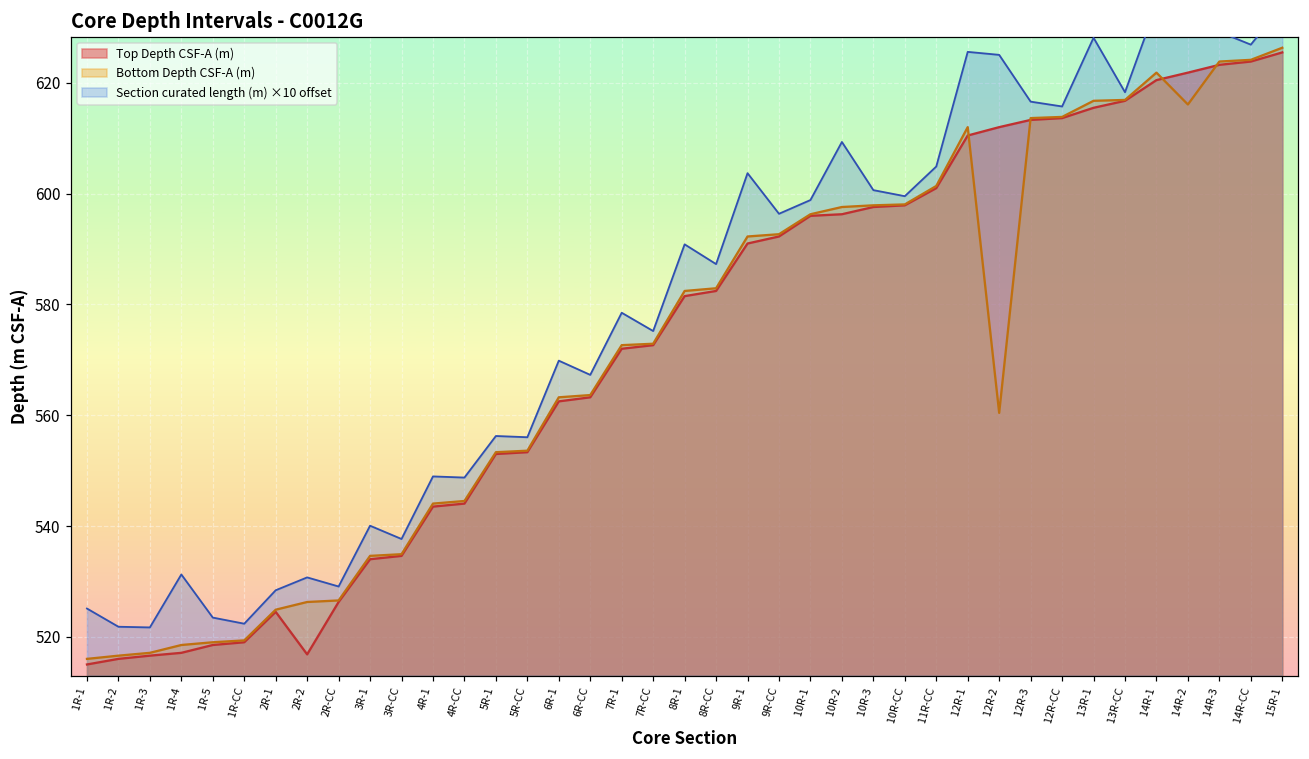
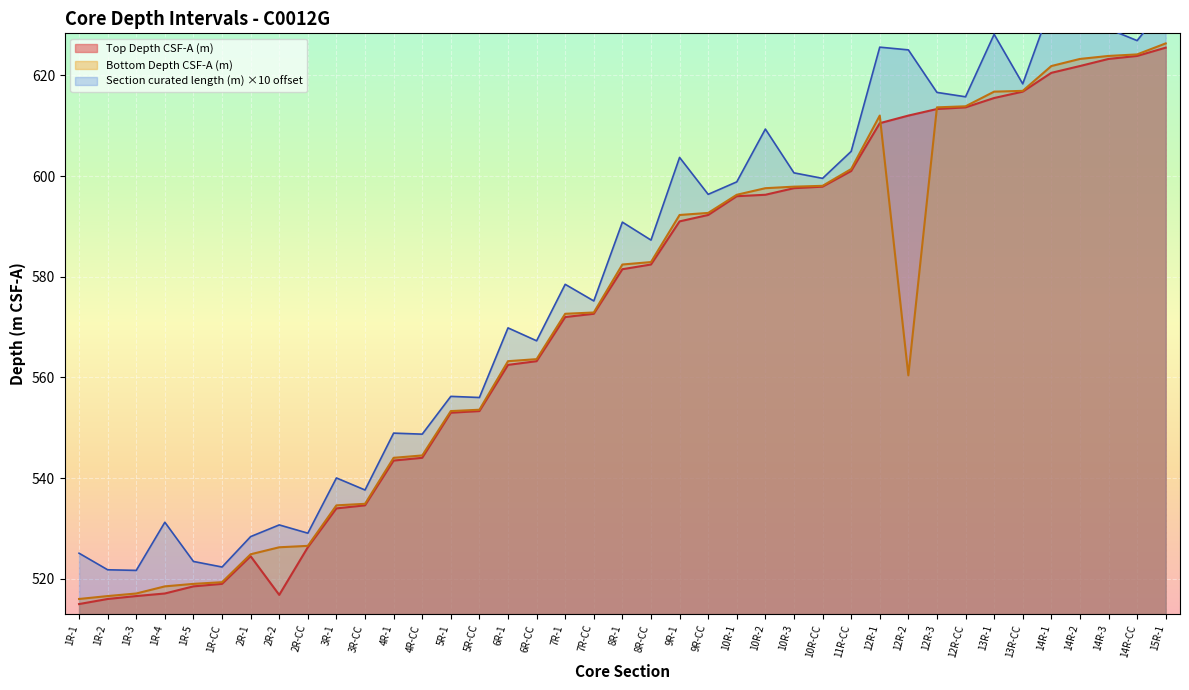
Bottom Depth CSF-A (m), 14R-2: 616 -> 623
